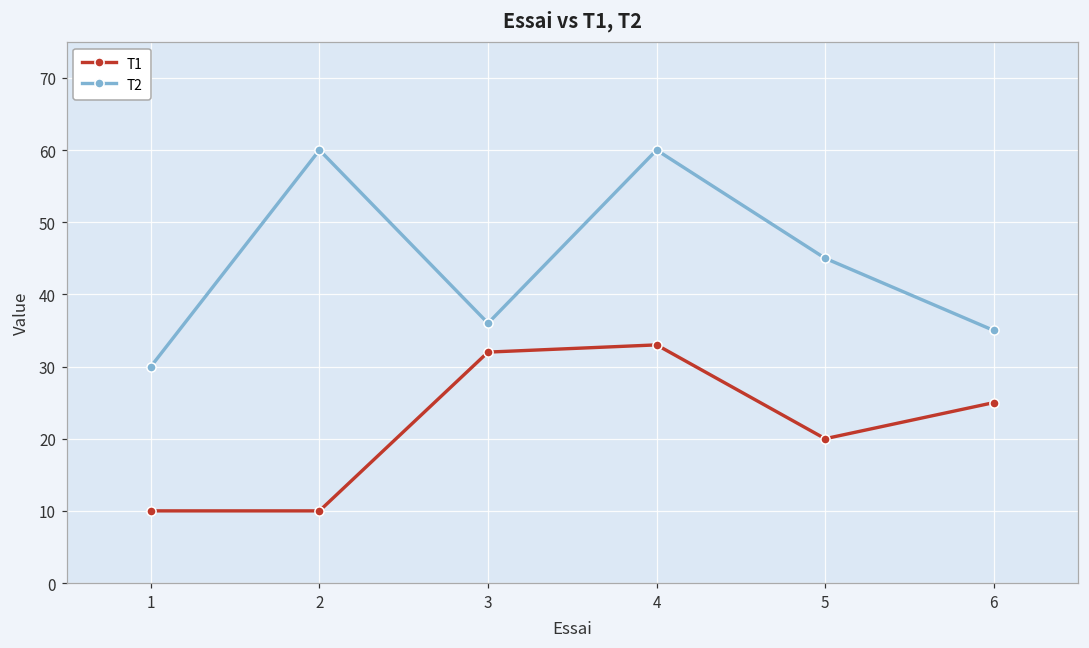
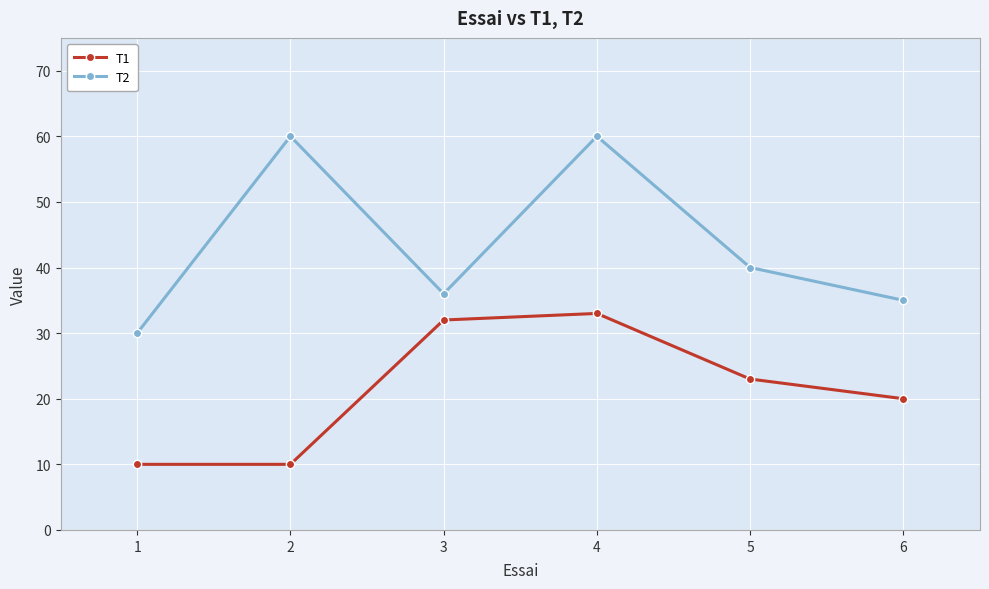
T1, 5: 20 -> 23
T2, 5: 45 -> 40
T1, 6: 25 -> 20
